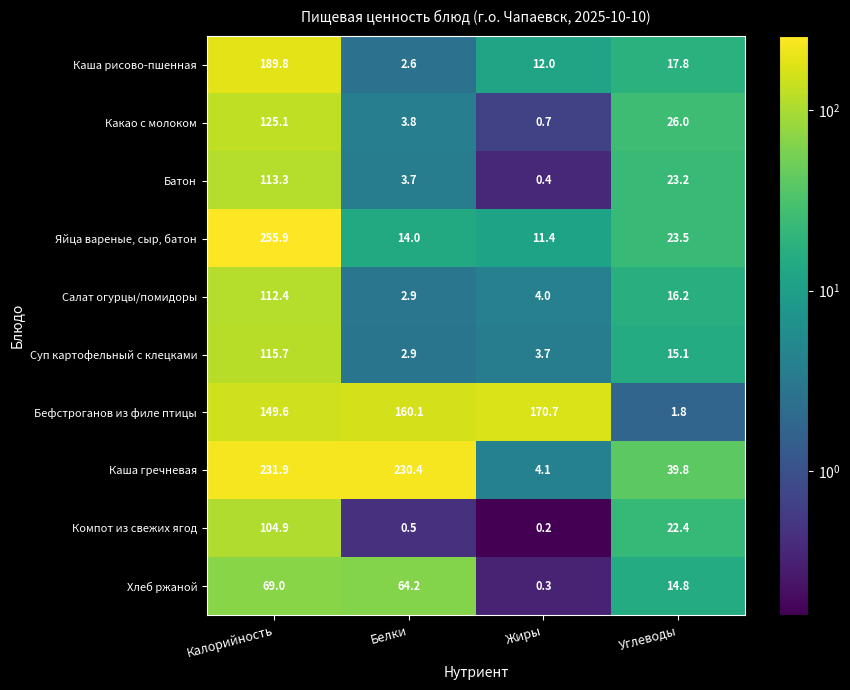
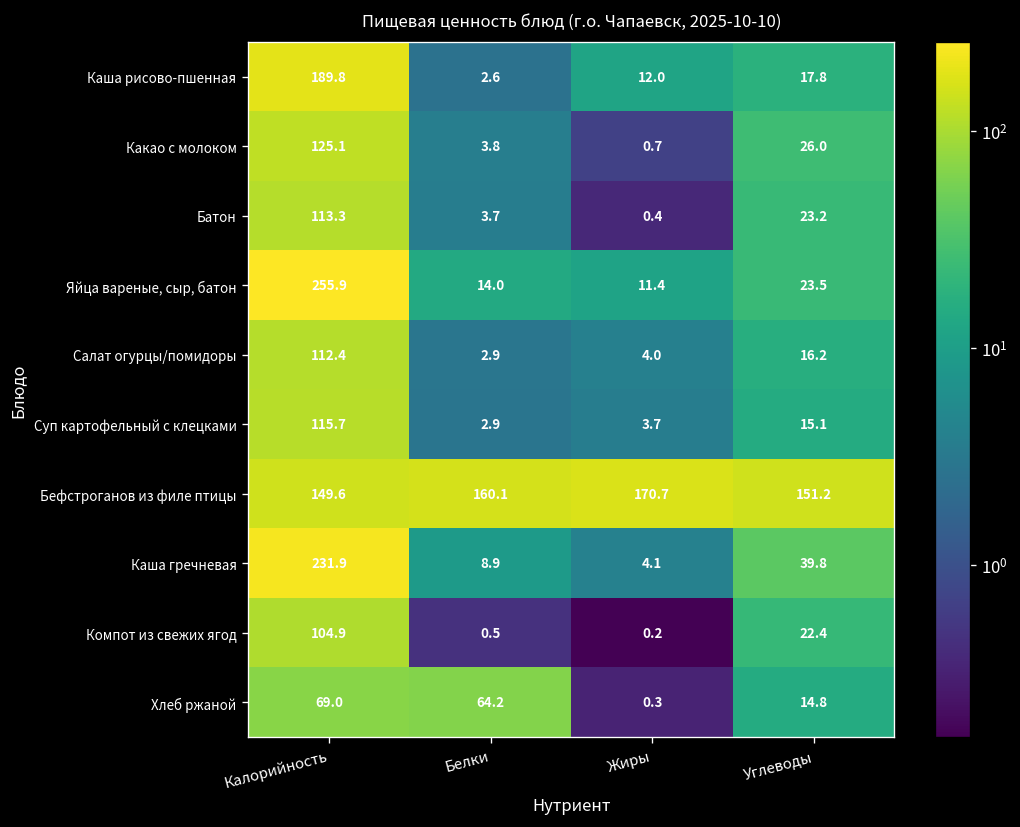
Бефстроганов из филе птицы, Углеводы: 1.8 -> 151.2
Каша гречневая, Белки: 230.4 -> 8.9
